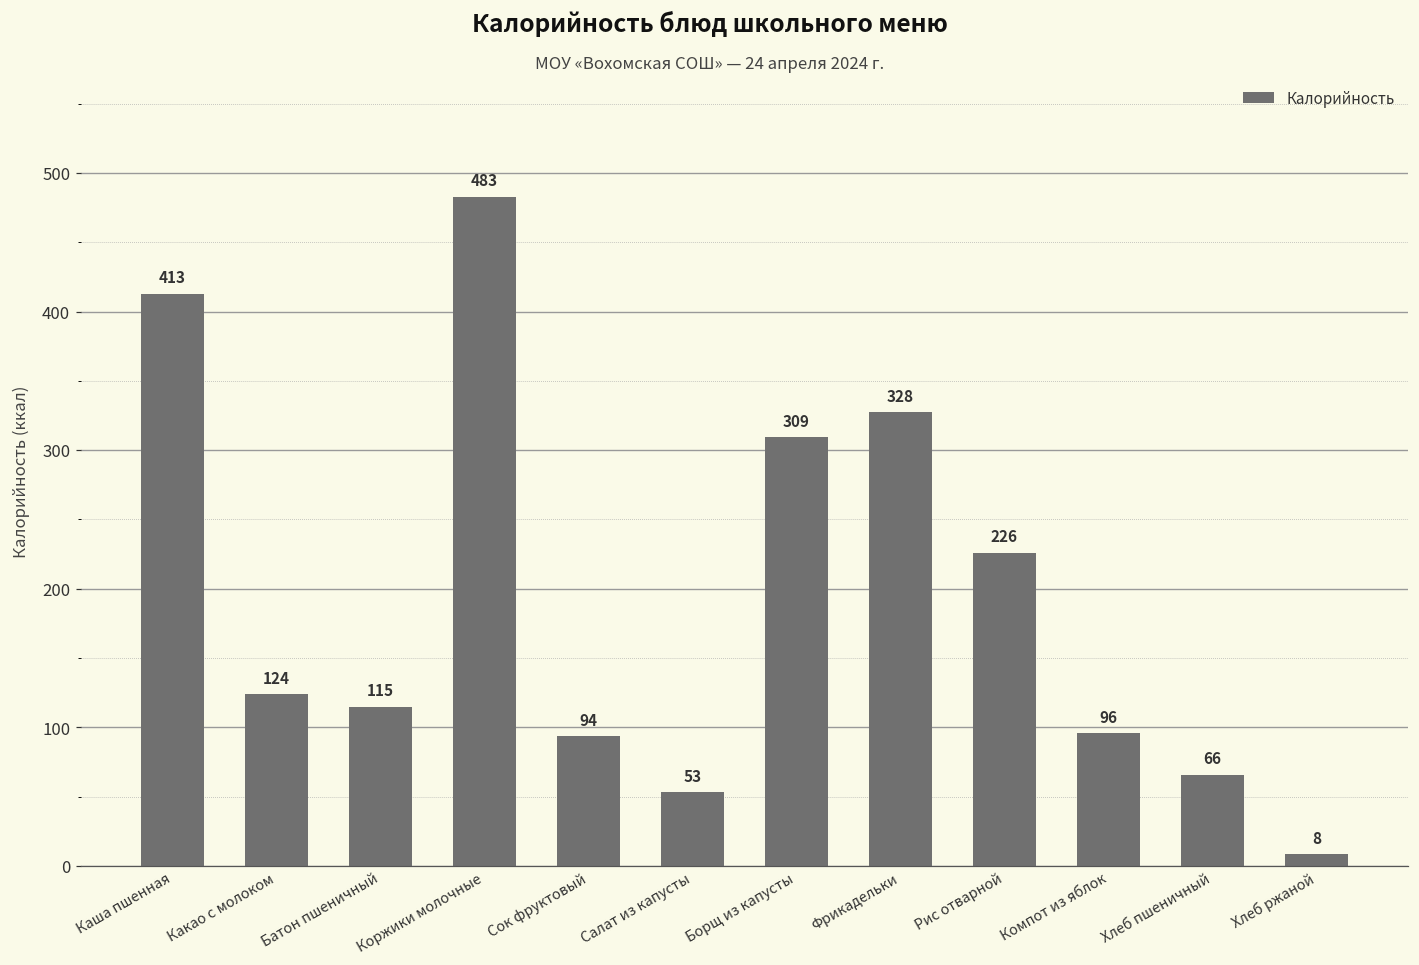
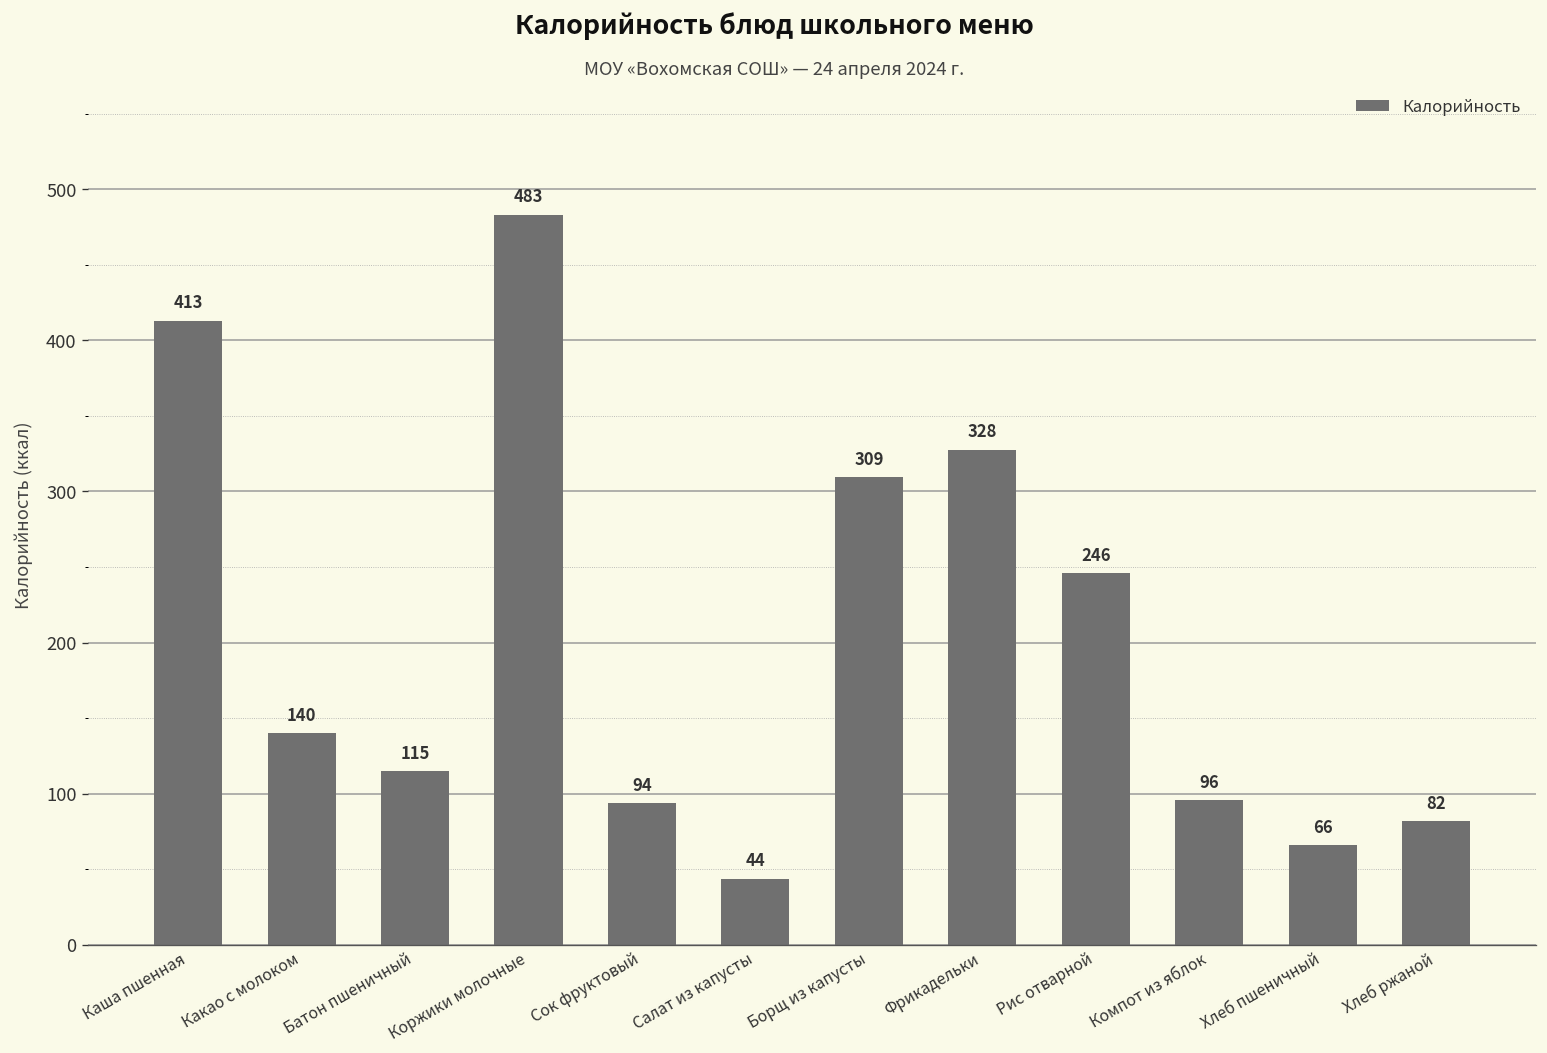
Какао с молоком: 124 -> 140
Салат из капусты: 53 -> 44
Рис отварной: 226 -> 246
Хлеб ржаной: 8 -> 82
